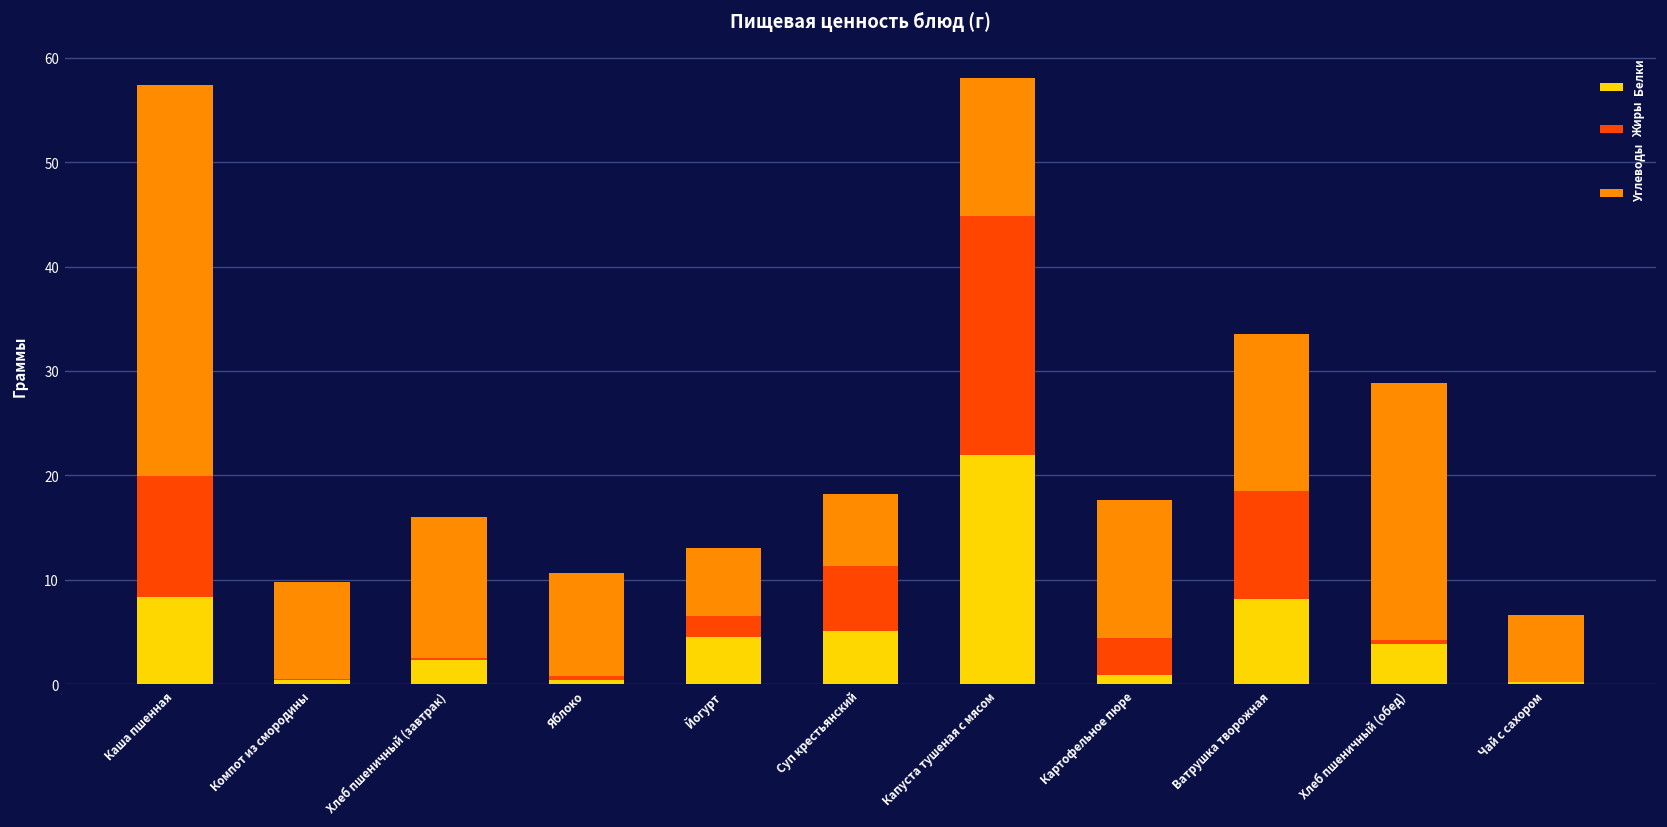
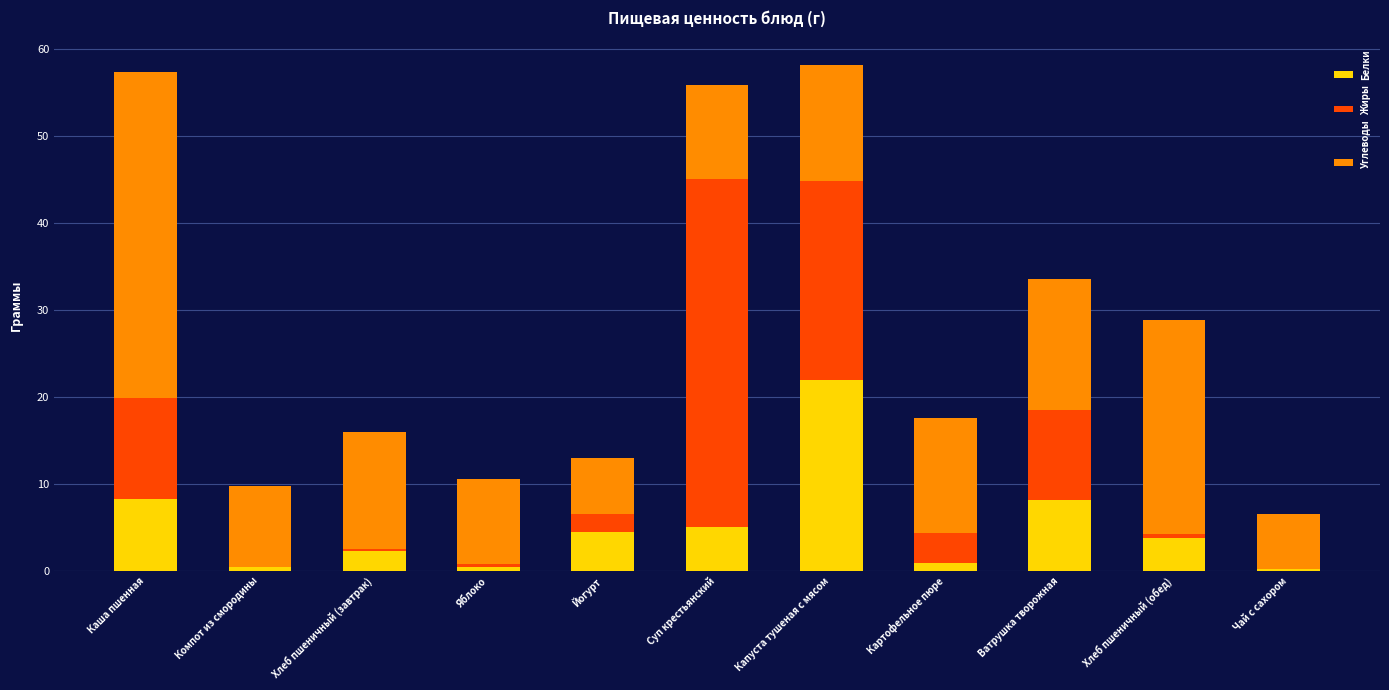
Жиры, Суп крестьянский: 6 -> 40
Углеводы, Суп крестьянский: 7 -> 11
